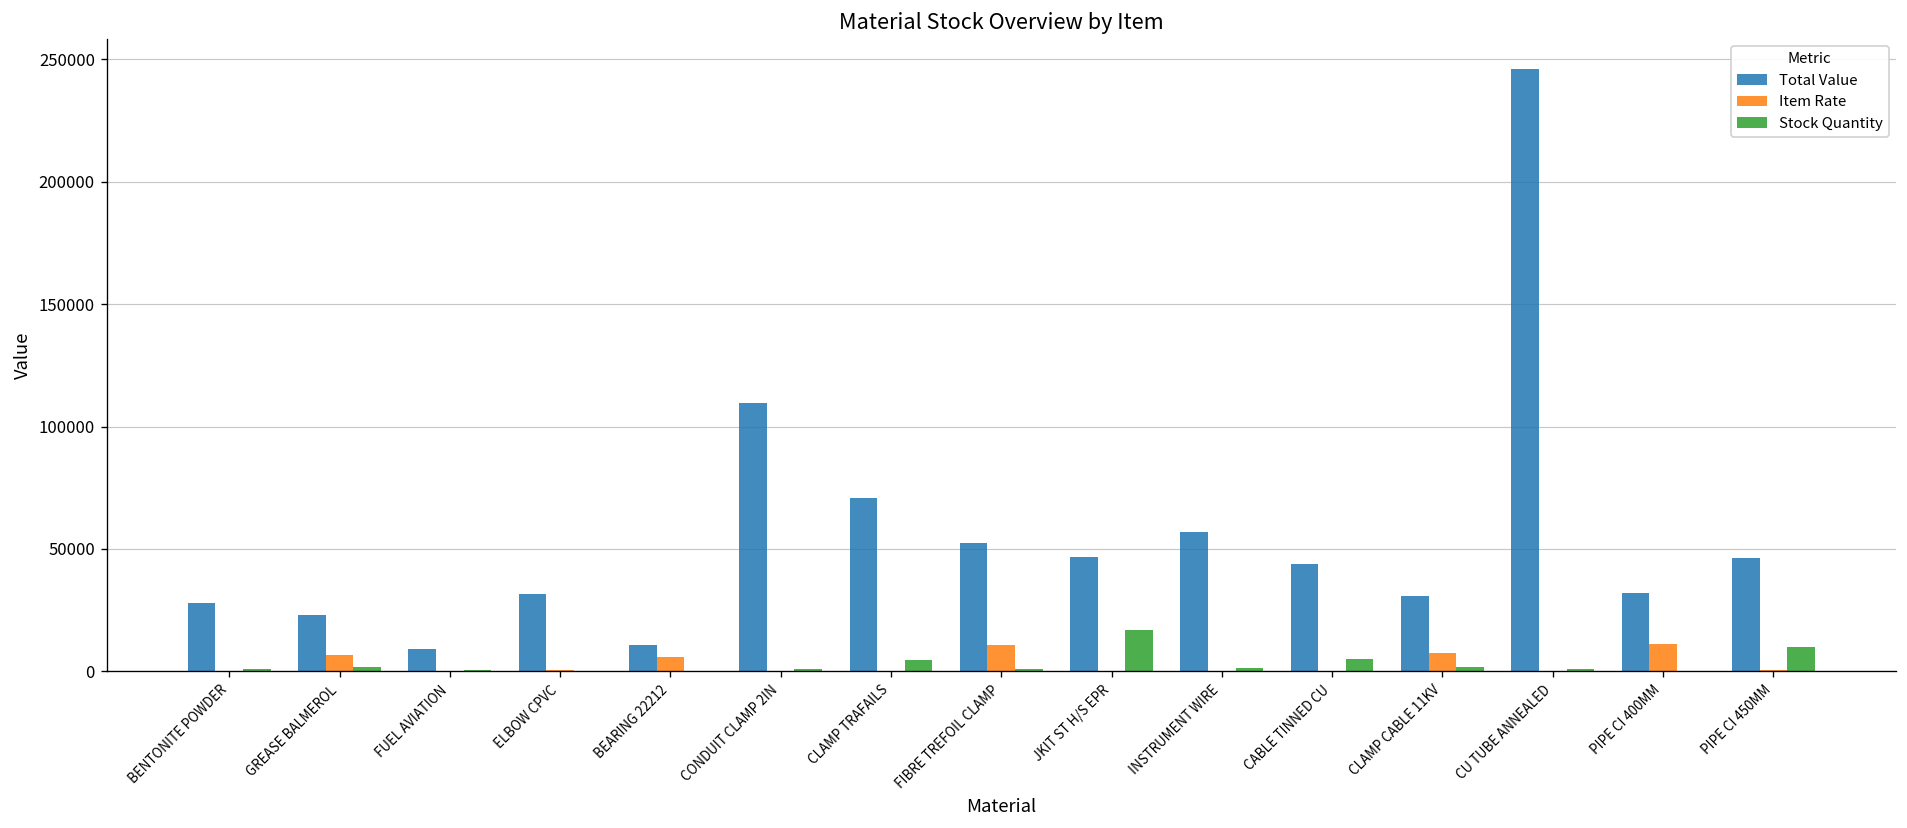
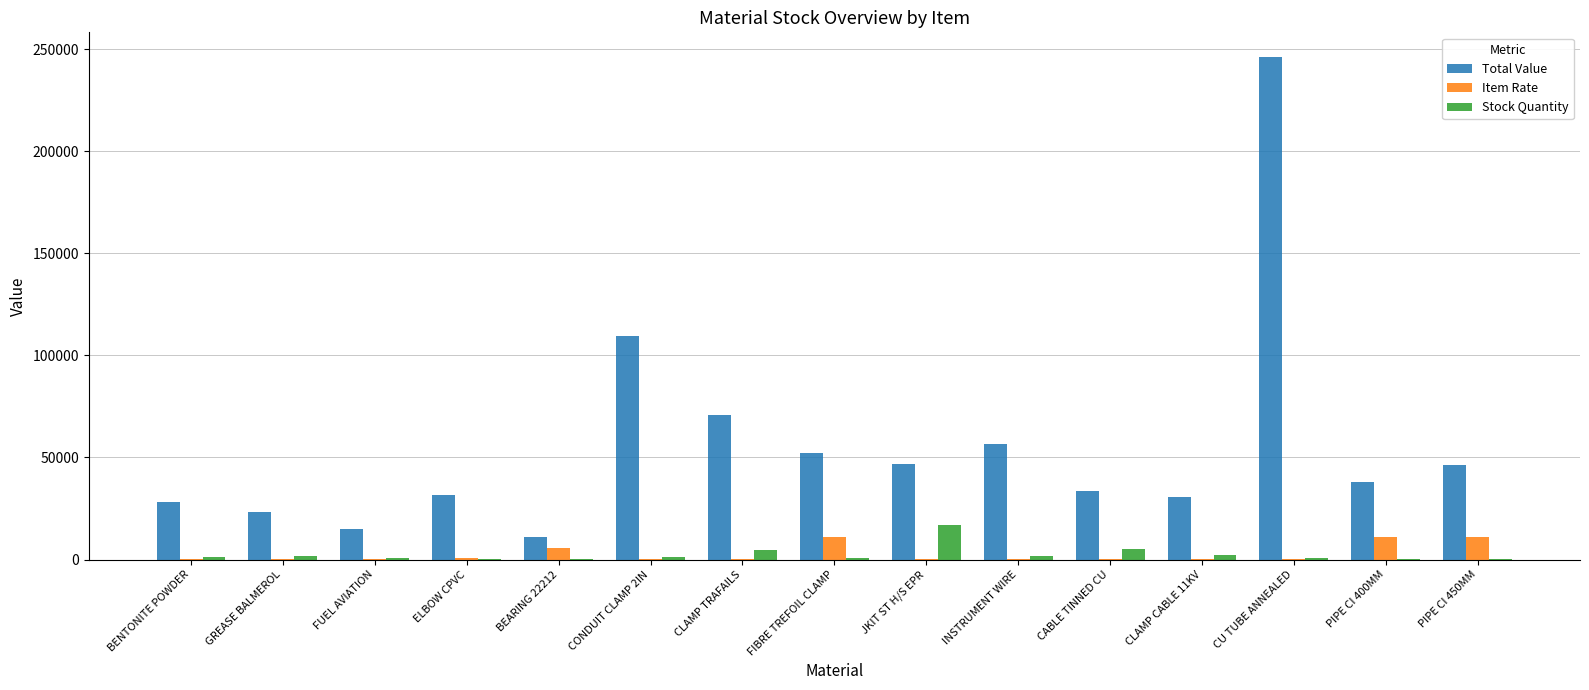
Item Rate, GREASE BALMEROL: 7000 -> 0
Total Value, FUEL AVIATION: 9000 -> 15000
Total Value, CABLE TINNED CU: 44000 -> 34000
Item Rate, CLAMP CABLE 11KV: 8000 -> 0
Total Value, PIPE CI 400MM: 32000 -> 38000
Item Rate, PIPE CI 450MM: 0 -> 11000
Stock Quantity, PIPE CI 450MM: 10000 -> 0
